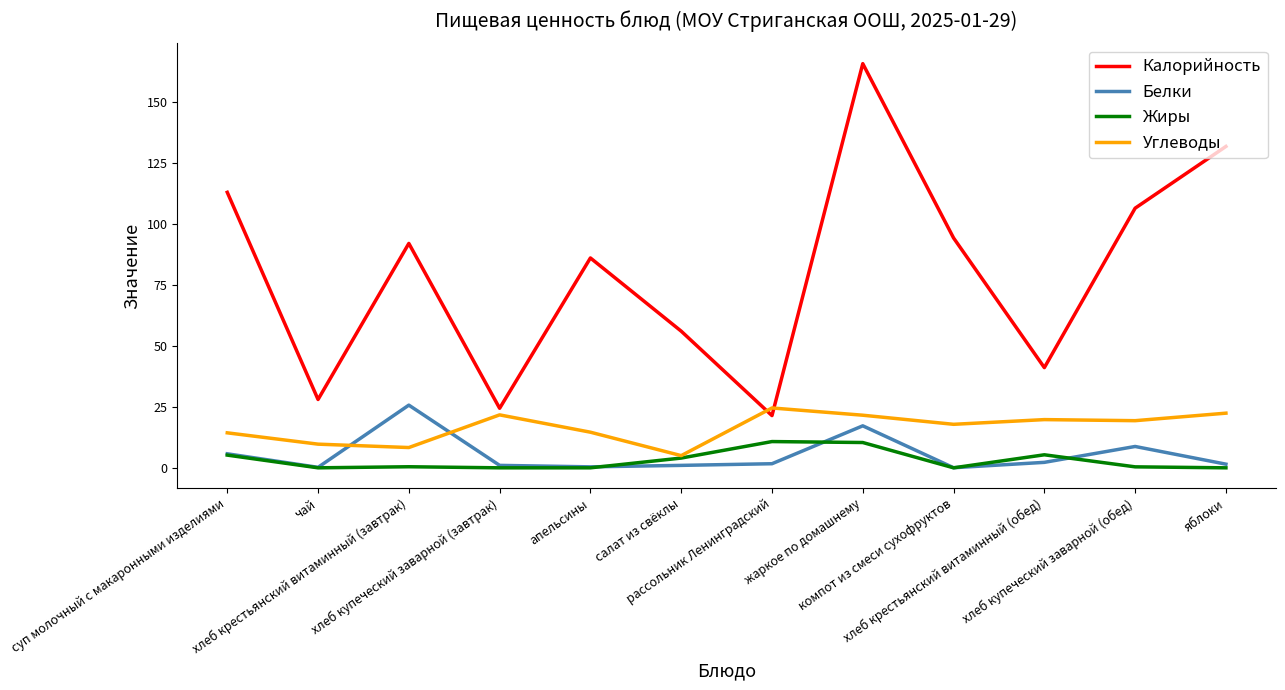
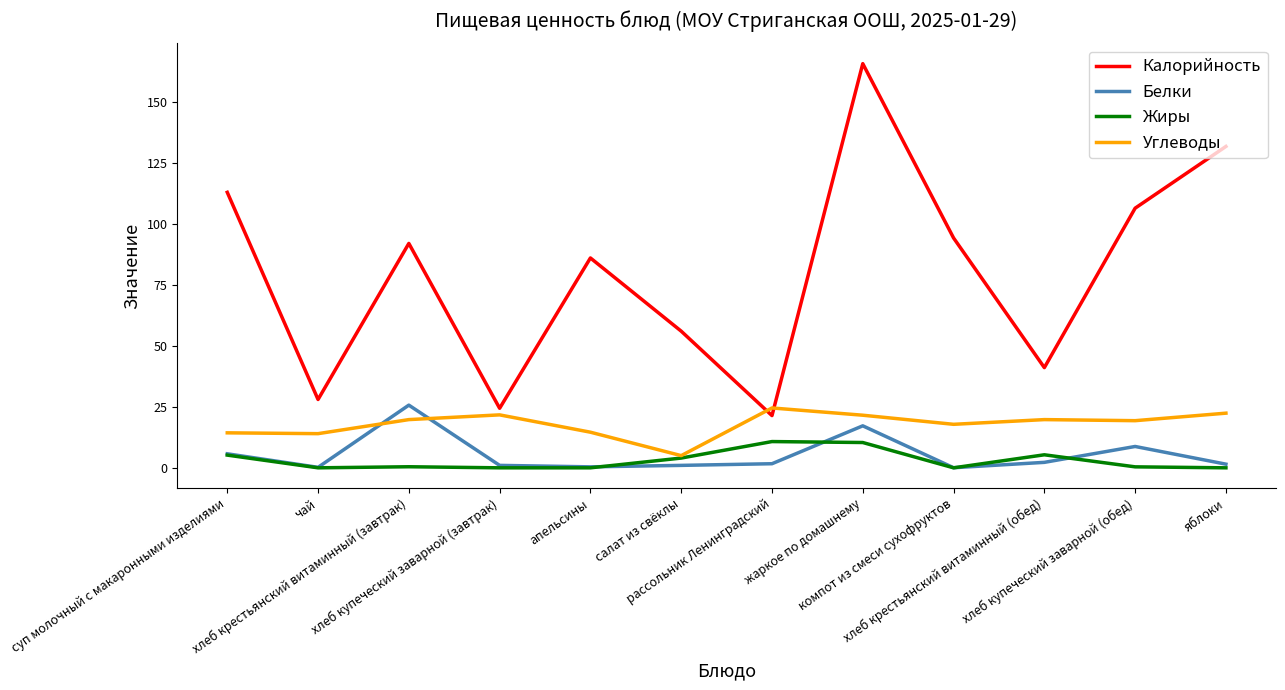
Углеводы, чай: 10 -> 14
Углеводы, хлеб крестьянский витаминный (завтрак): 8 -> 20
